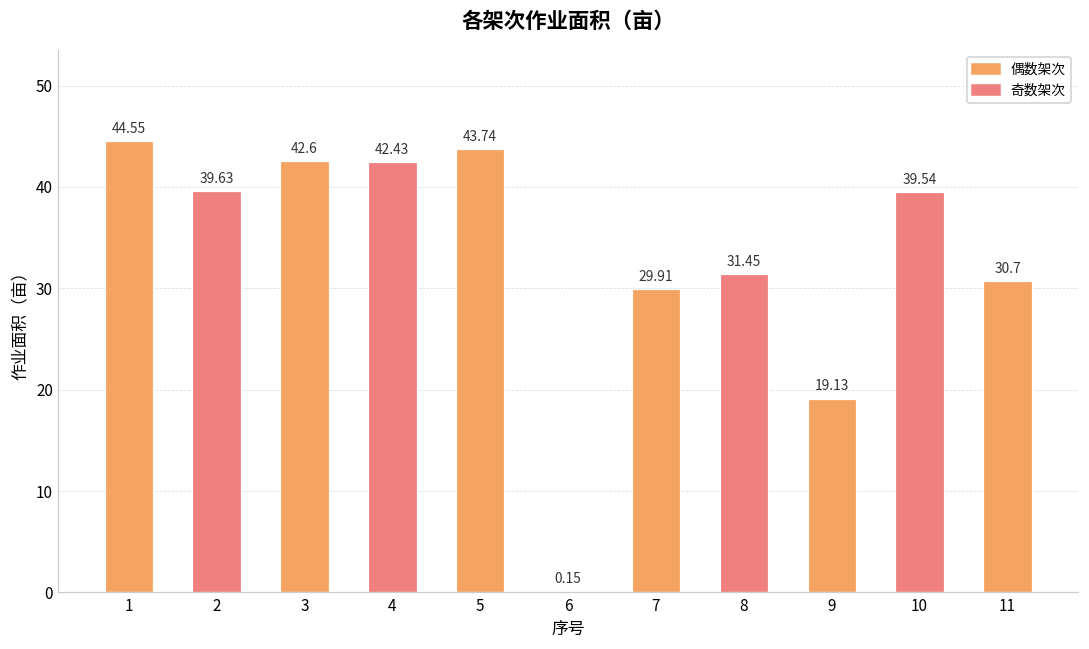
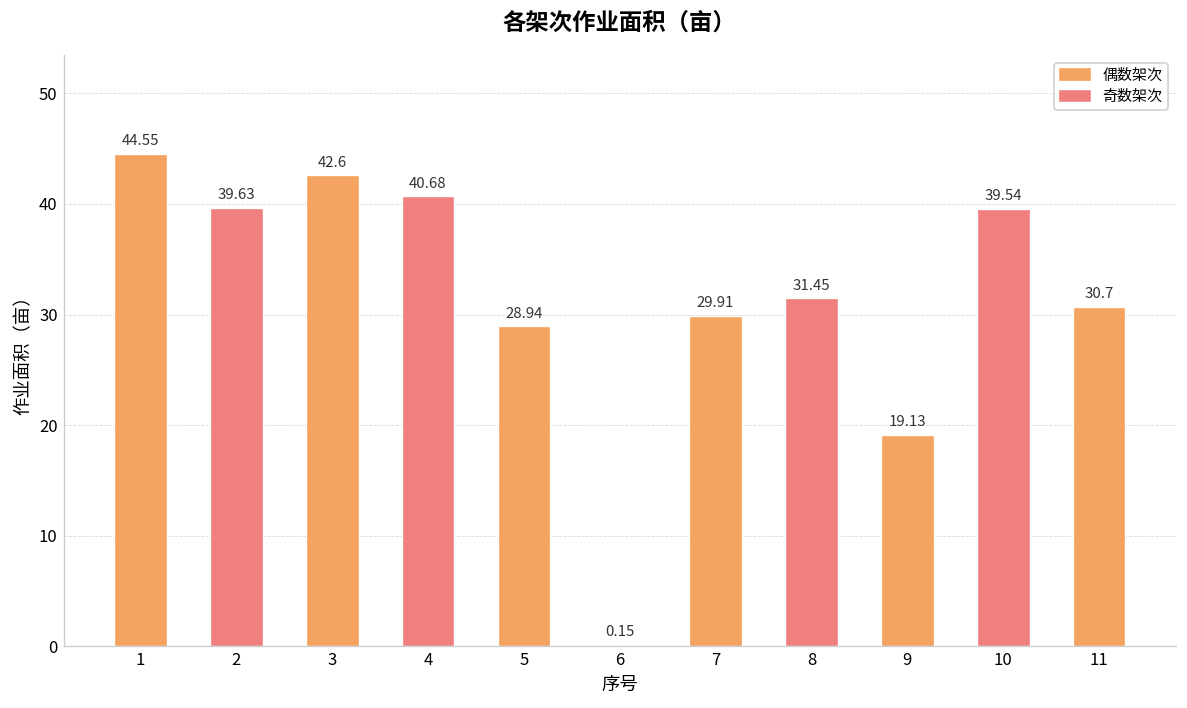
4: 42.43 -> 40.68
5: 43.74 -> 28.94
